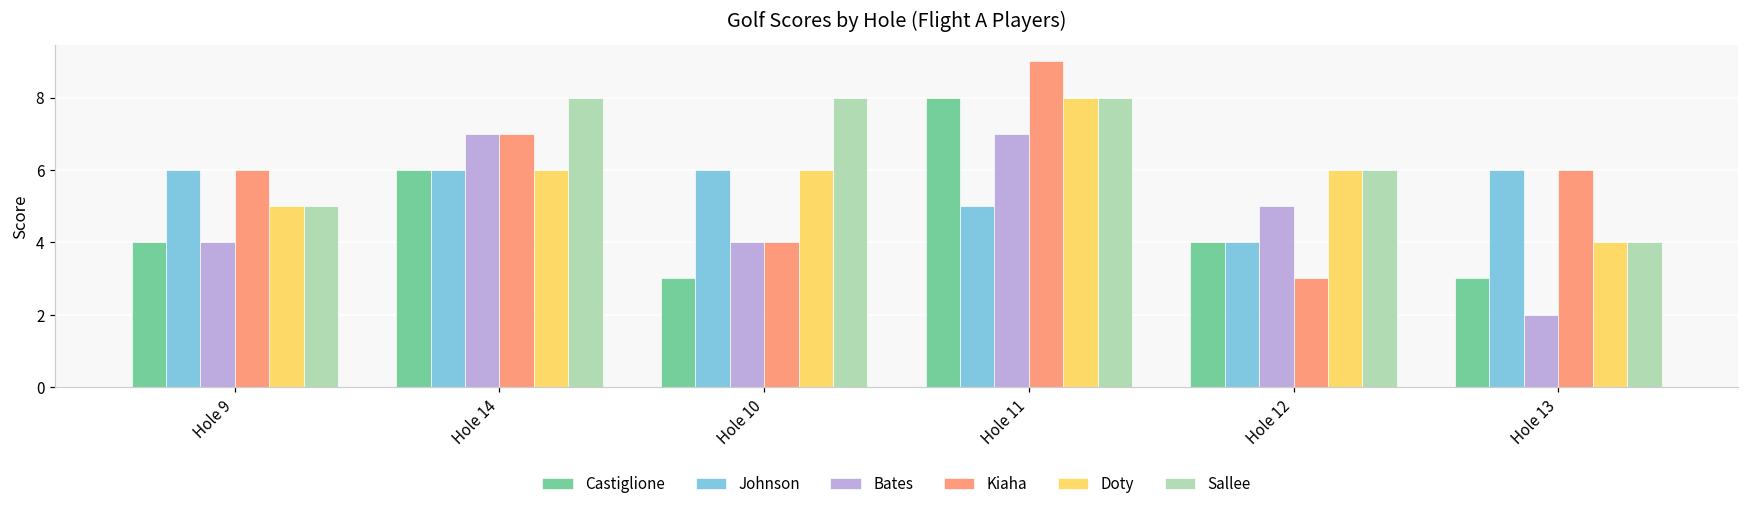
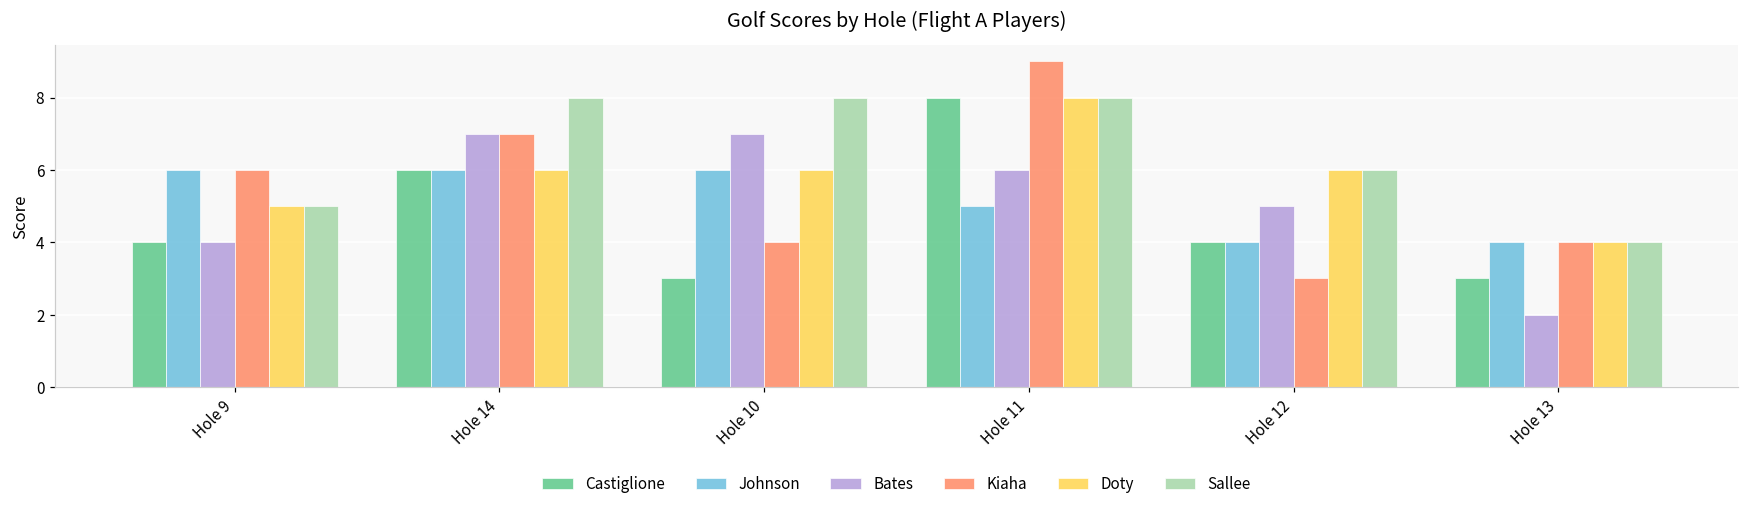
Bates, Hole 10: 4 -> 7
Bates, Hole 11: 7 -> 6
Johnson, Hole 13: 6 -> 4
Kiaha, Hole 13: 6 -> 4
